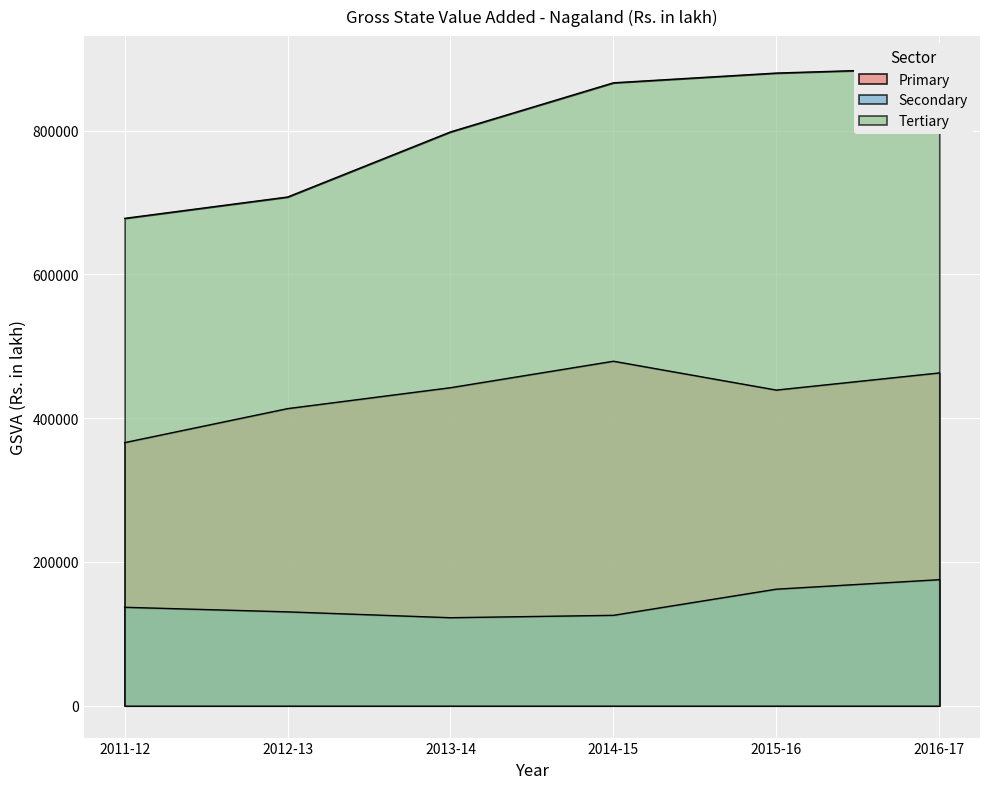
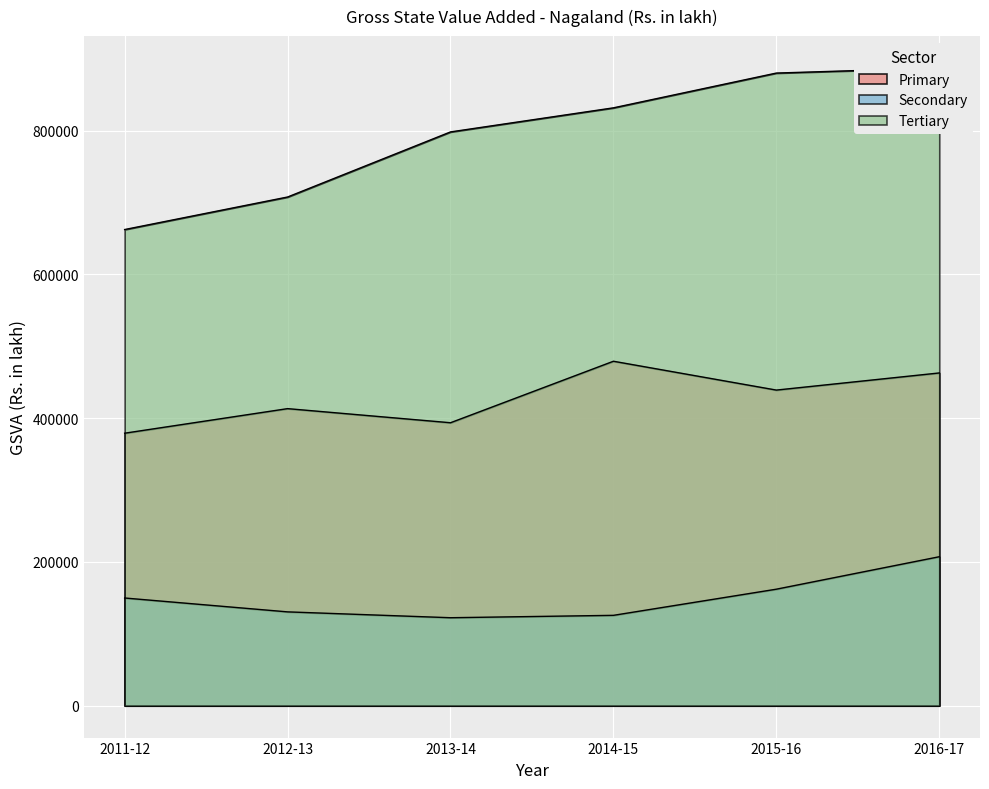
Primary, 2011-12: 370000 -> 380000
Secondary, 2011-12: 140000 -> 150000
Tertiary, 2011-12: 680000 -> 660000
Primary, 2013-14: 440000 -> 390000
Tertiary, 2014-15: 870000 -> 830000
Secondary, 2016-17: 180000 -> 210000
